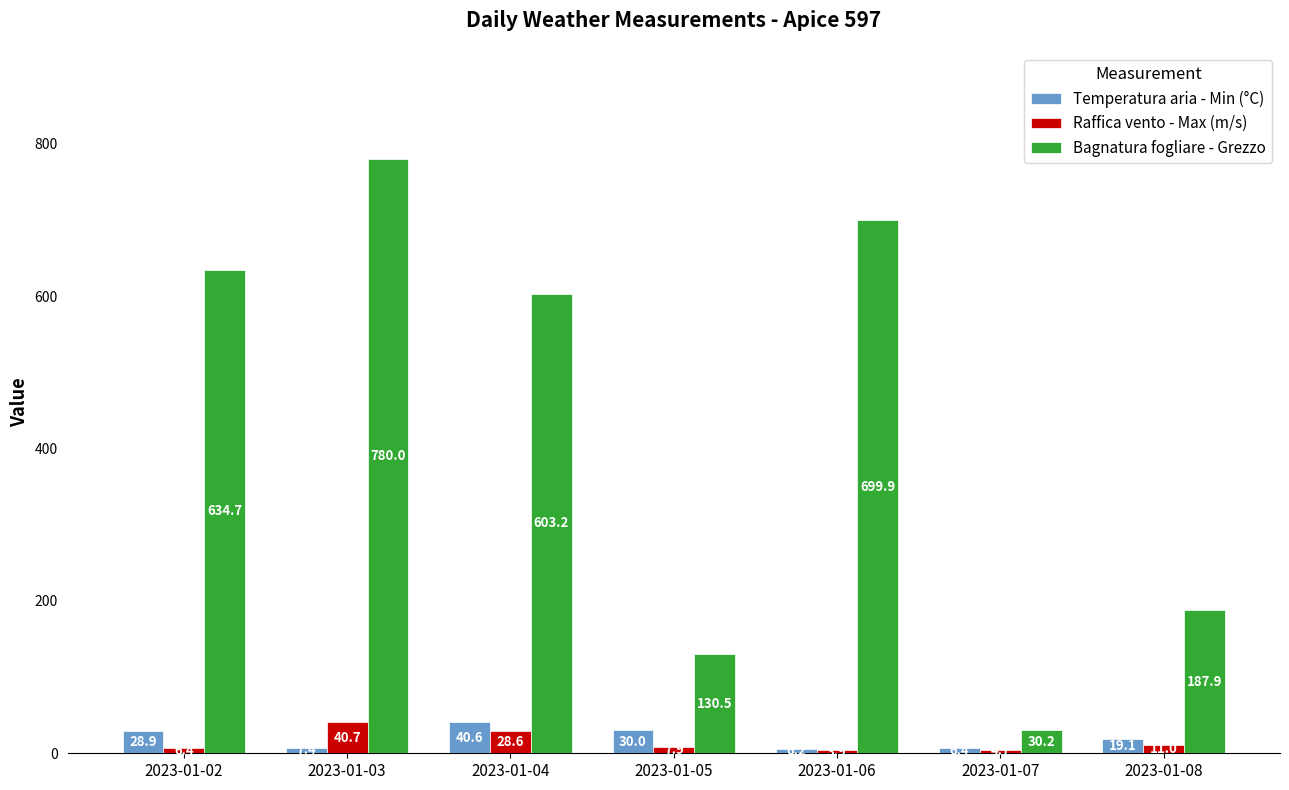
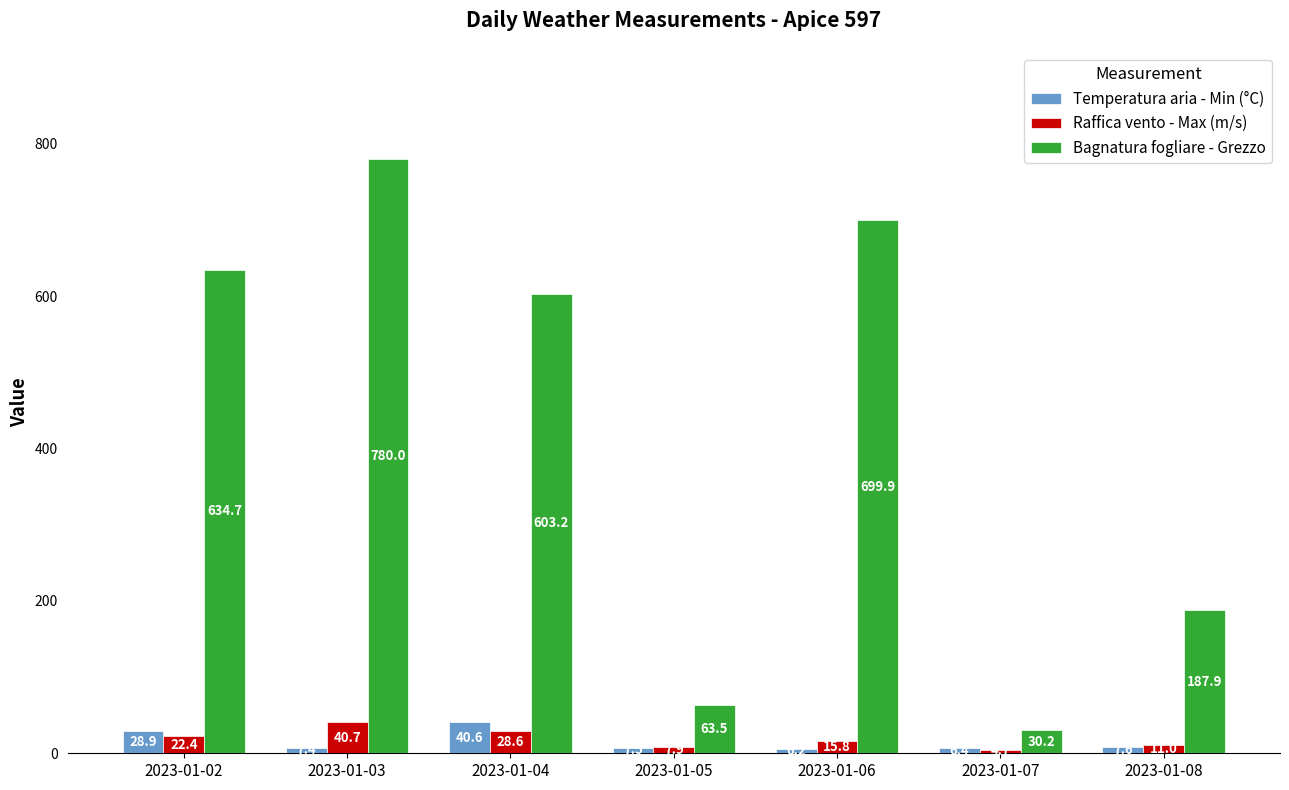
Raffica vento - Max (m/s), 2023-01-02: 10 -> 20
Temperatura aria - Min (°C), 2023-01-05: 30 -> 10
Bagnatura fogliare - Grezzo, 2023-01-05: 130.5 -> 63.5
Raffica vento - Max (m/s), 2023-01-06: 0 -> 20
Temperatura aria - Min (°C), 2023-01-08: 20 -> 10
